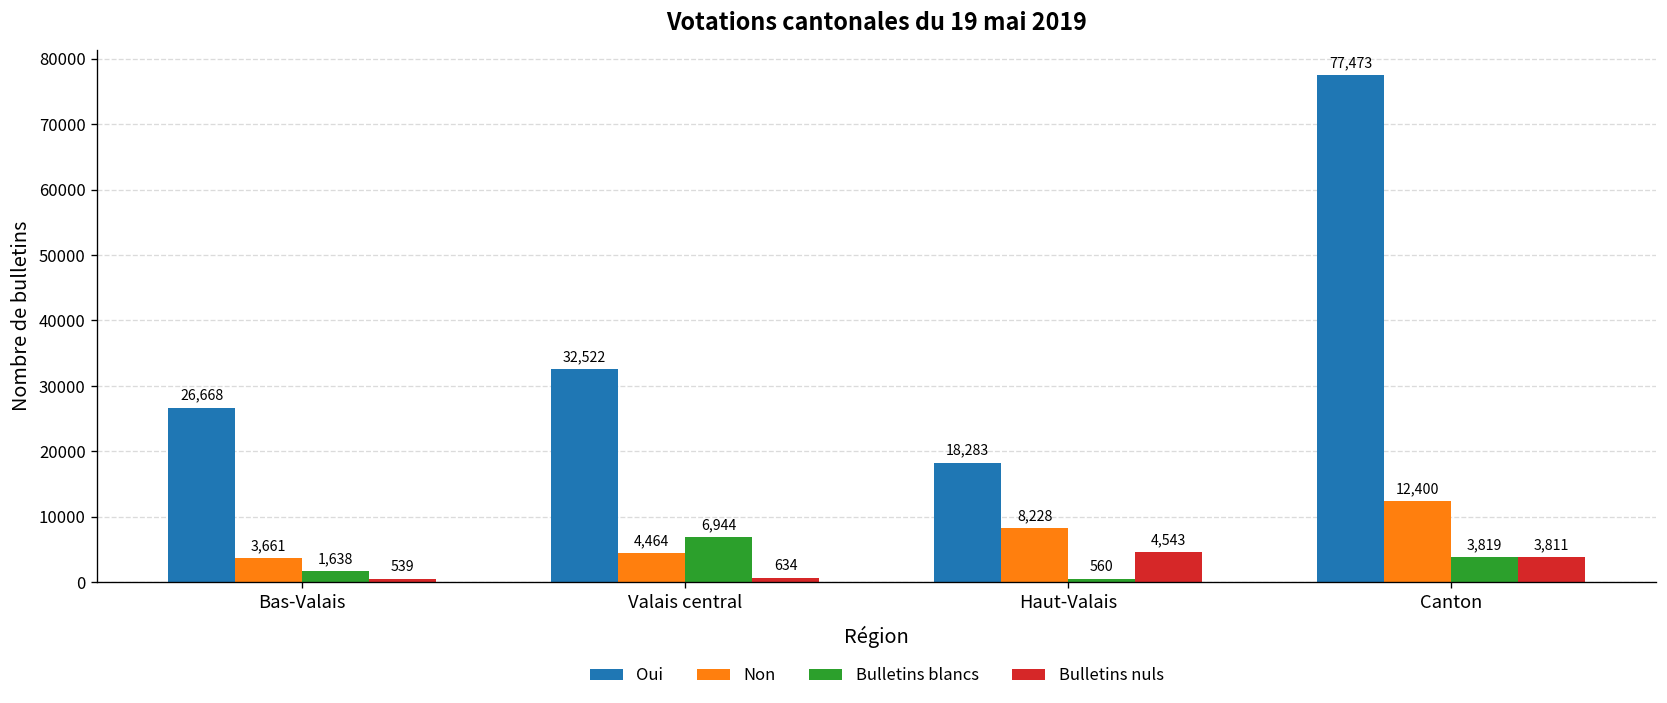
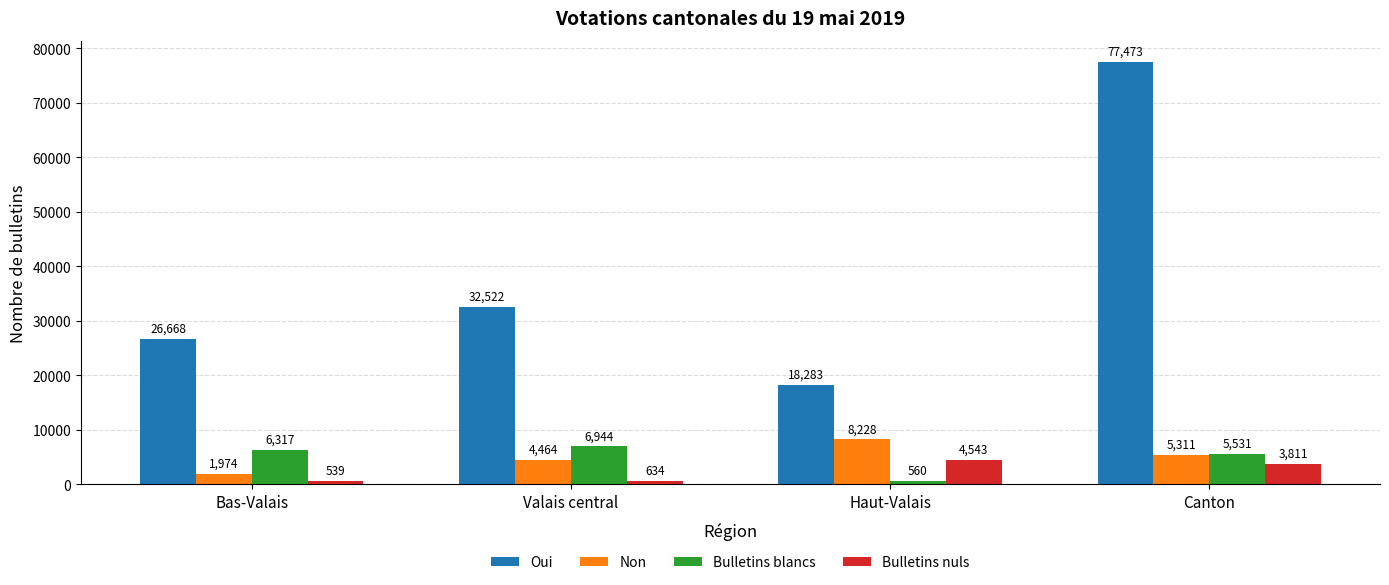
Non, Bas-Valais: 3,661 -> 1,974
Bulletins blancs, Bas-Valais: 1,638 -> 6,317
Non, Canton: 12,400 -> 5,311
Bulletins blancs, Canton: 3,819 -> 5,531
